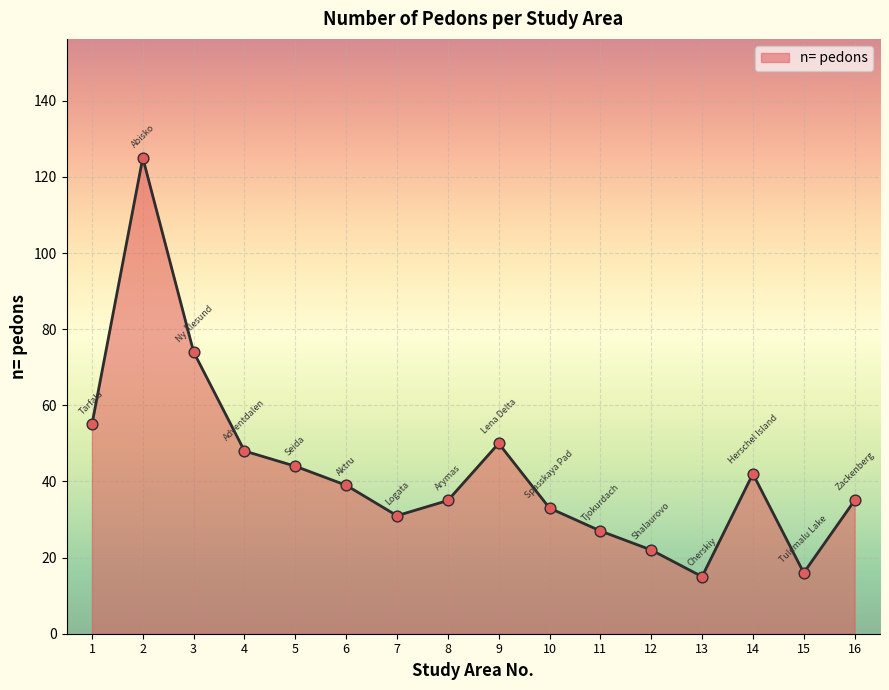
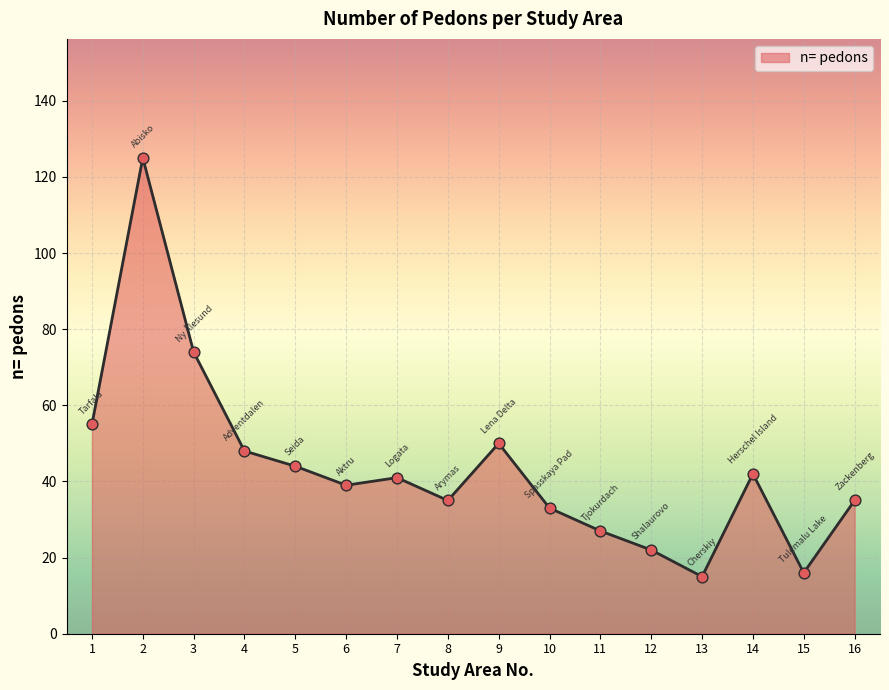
7: 31 -> 41
